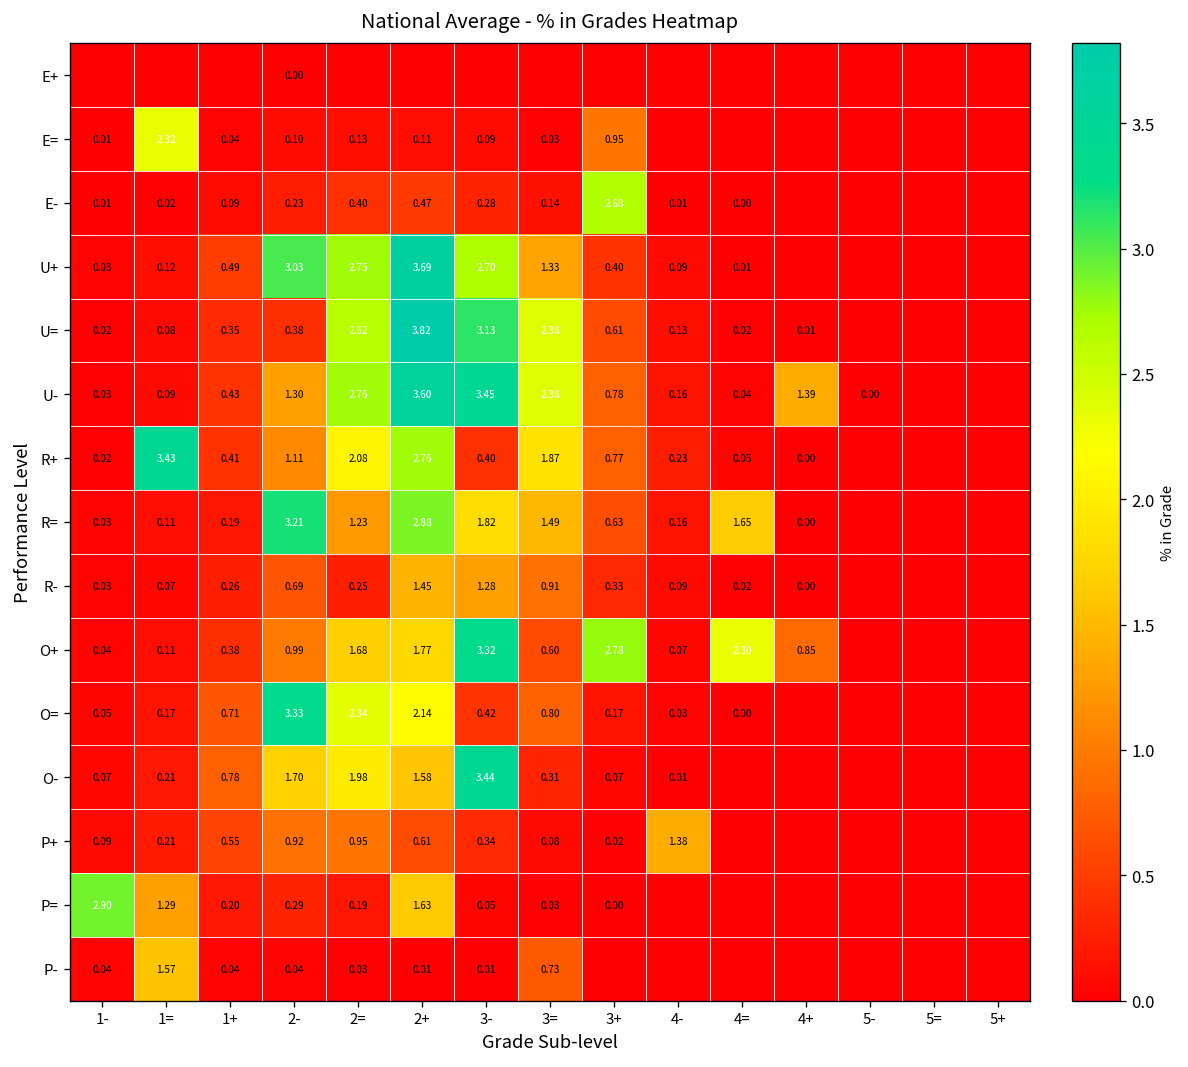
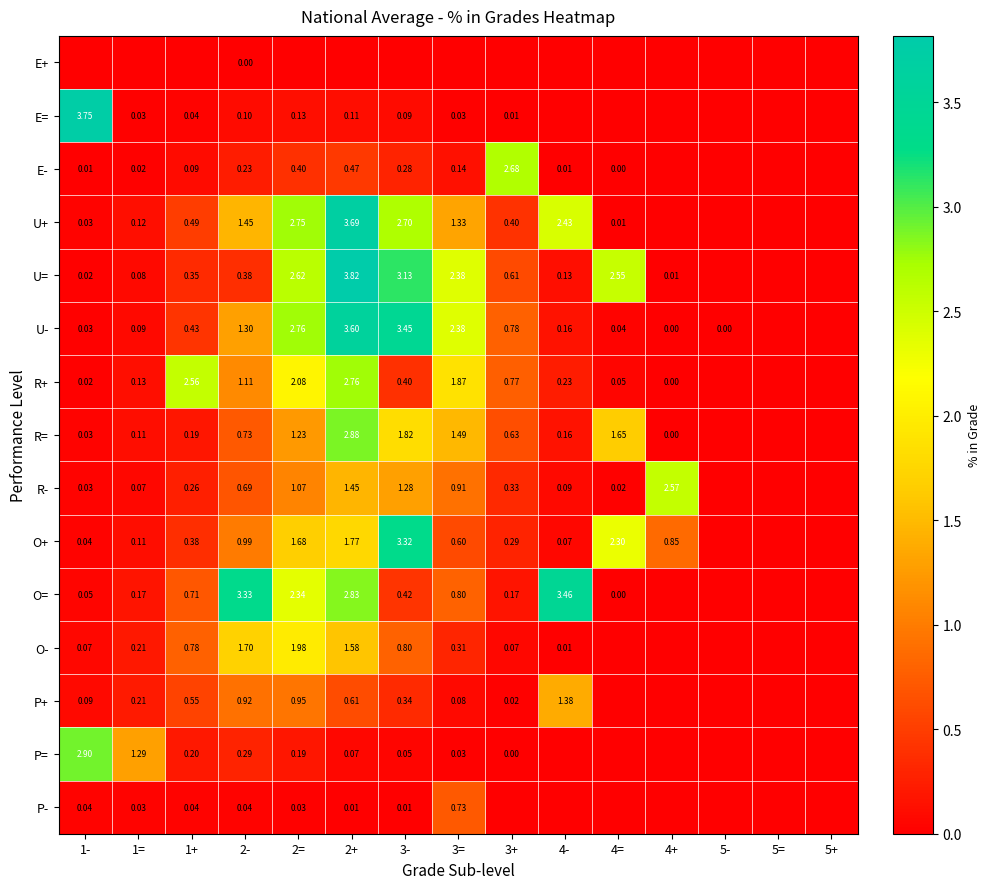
E=, 1-: 0.01 -> 3.75
E=, 1=: 2.32 -> 0.03
E=, 3+: 0.95 -> 0.01
U+, 2-: 3.03 -> 1.45
U+, 4-: 0.09 -> 2.43
U=, 4=: 0.02 -> 2.55
U-, 4+: 1.39 -> 0.00
R+, 1=: 3.43 -> 0.13
R+, 1+: 0.41 -> 2.56
R=, 2-: 3.21 -> 0.73
R-, 2=: 0.25 -> 1.07
R-, 4+: 0.00 -> 2.57
O+, 3+: 2.78 -> 0.29
O=, 2+: 2.14 -> 2.83
O=, 4-: 0.03 -> 3.46
O-, 3-: 3.44 -> 0.80
P=, 2+: 1.63 -> 0.07
P-, 1=: 1.57 -> 0.03
